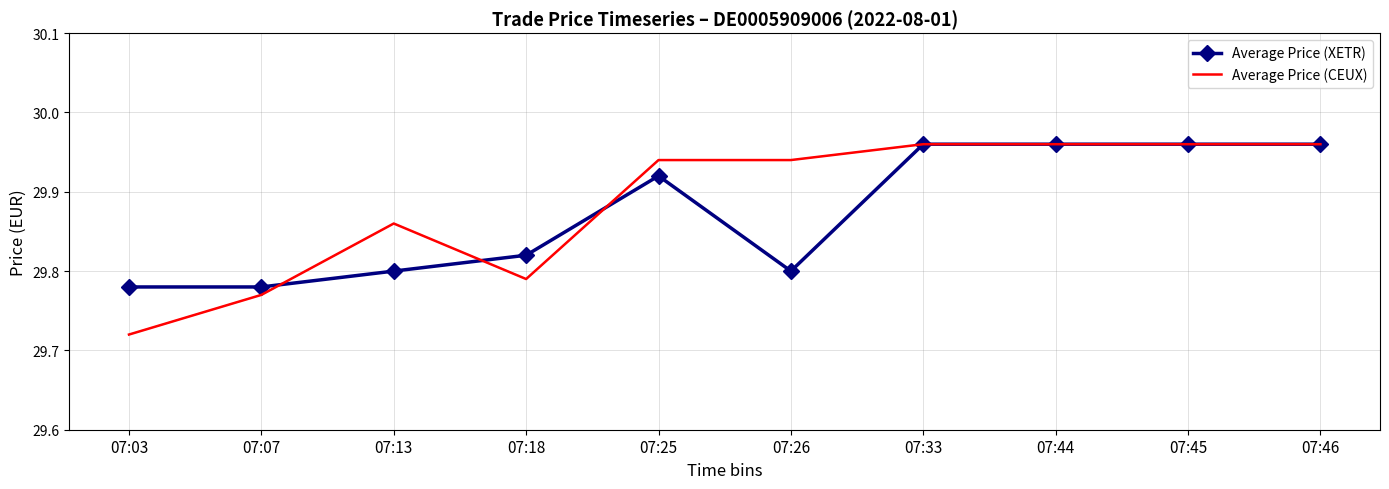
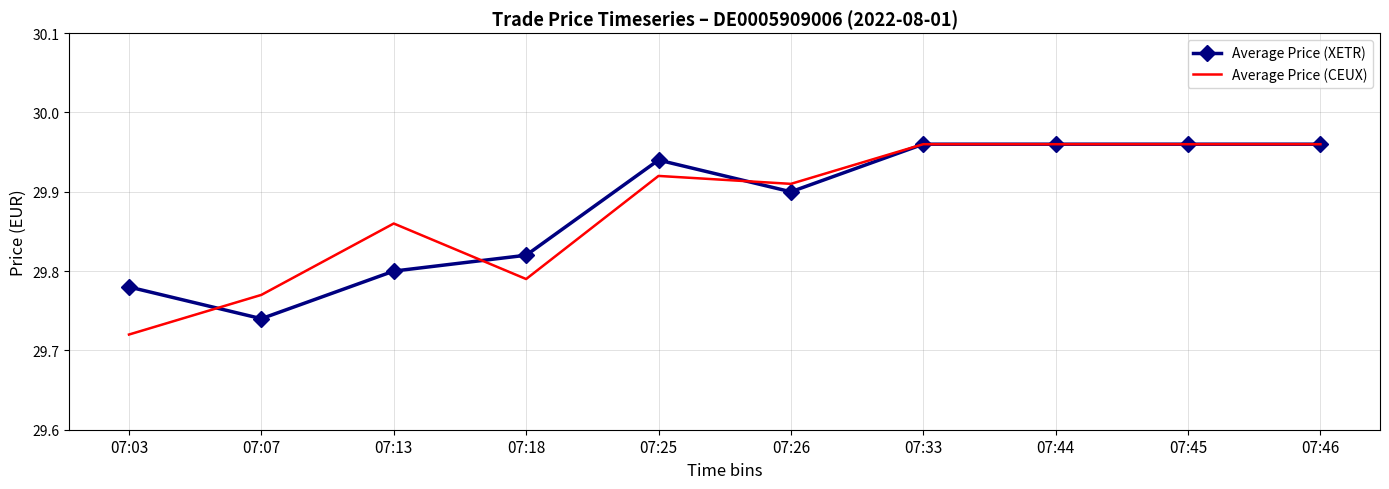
Average Price (XETR), 07:07: 29.78 -> 29.74
Average Price (XETR), 07:25: 29.92 -> 29.94
Average Price (CEUX), 07:25: 29.94 -> 29.92
Average Price (XETR), 07:26: 29.8 -> 29.9
Average Price (CEUX), 07:26: 29.94 -> 29.91
